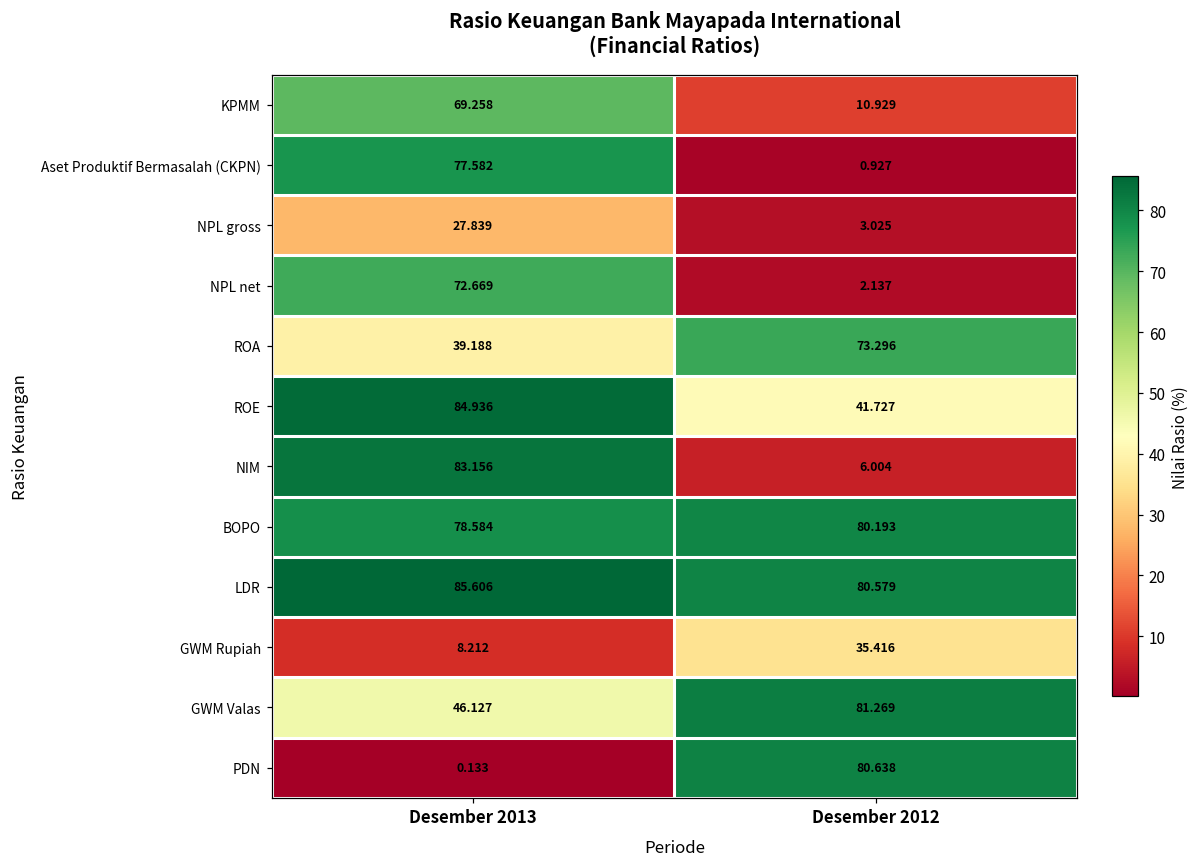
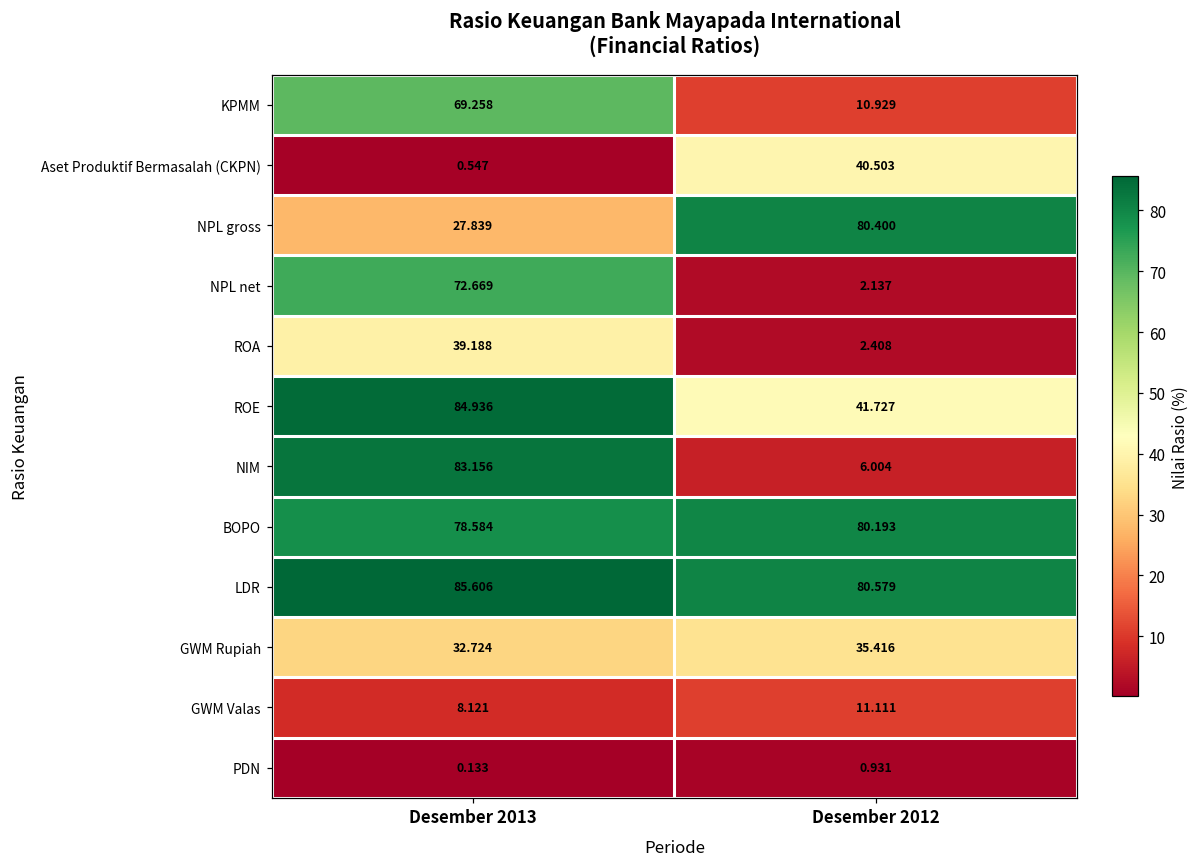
Aset Produktif Bermasalah (CKPN), Desember 2013: 77.582 -> 0.547
Aset Produktif Bermasalah (CKPN), Desember 2012: 0.927 -> 40.503
NPL gross, Desember 2012: 3.025 -> 80.400
ROA, Desember 2012: 73.296 -> 2.408
GWM Rupiah, Desember 2013: 8.212 -> 32.724
GWM Valas, Desember 2013: 46.127 -> 8.121
GWM Valas, Desember 2012: 81.269 -> 11.111
PDN, Desember 2012: 80.638 -> 0.931
